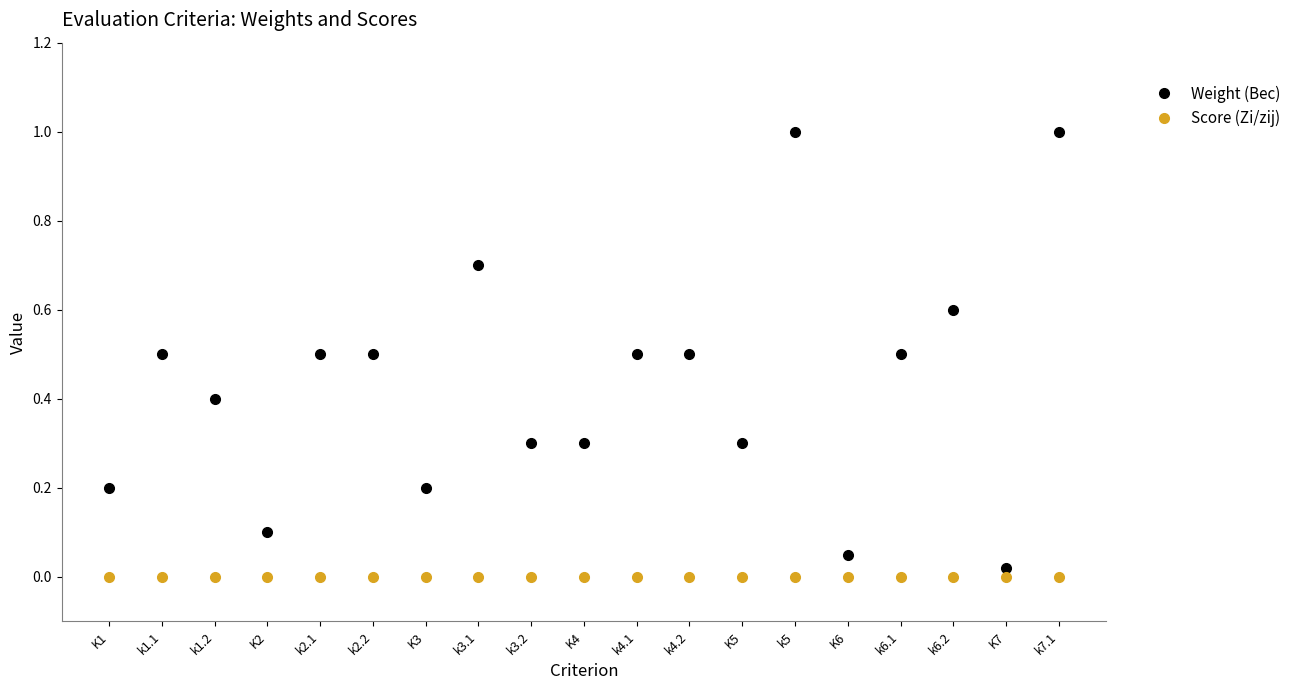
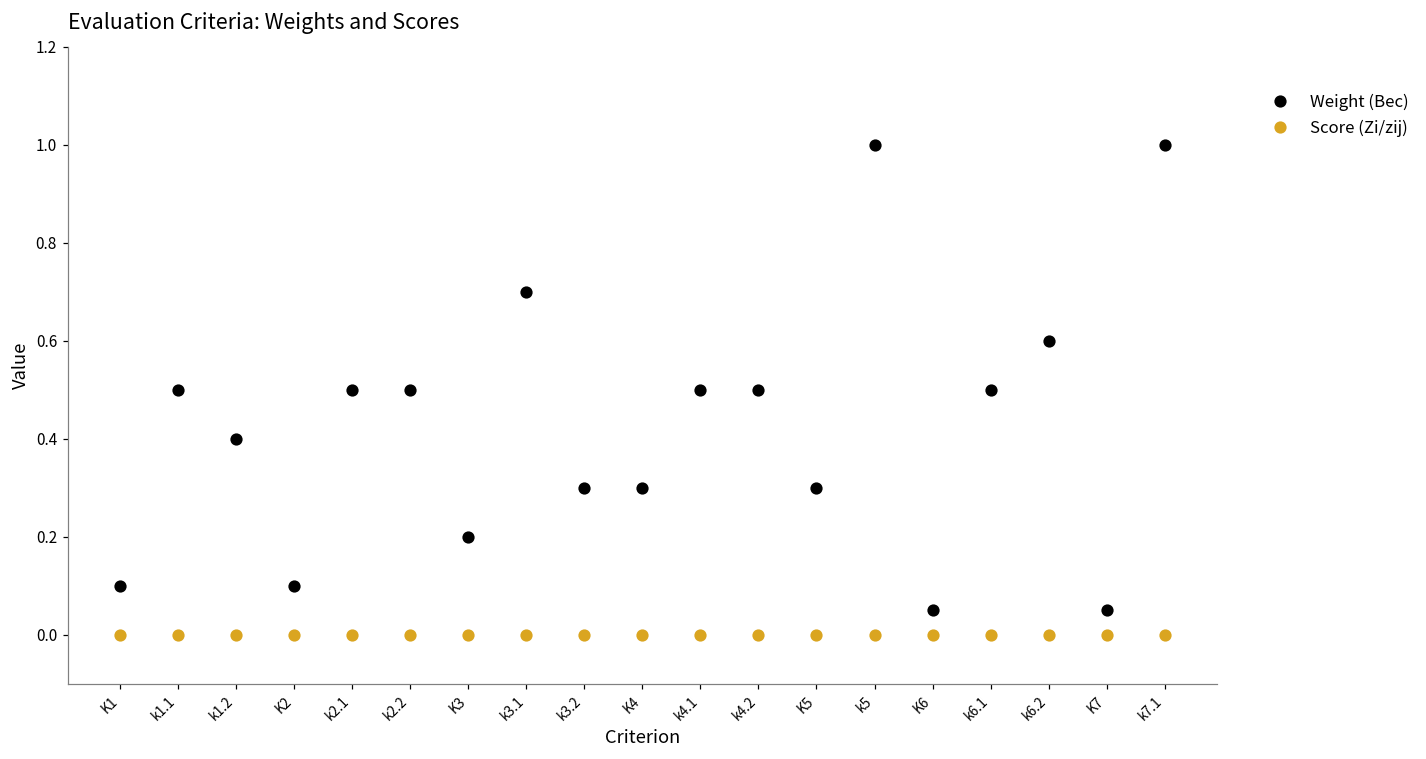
Weight (Вес), K1: 0.2 -> 0.1
Weight (Вес), K7: 0.02 -> 0.05
